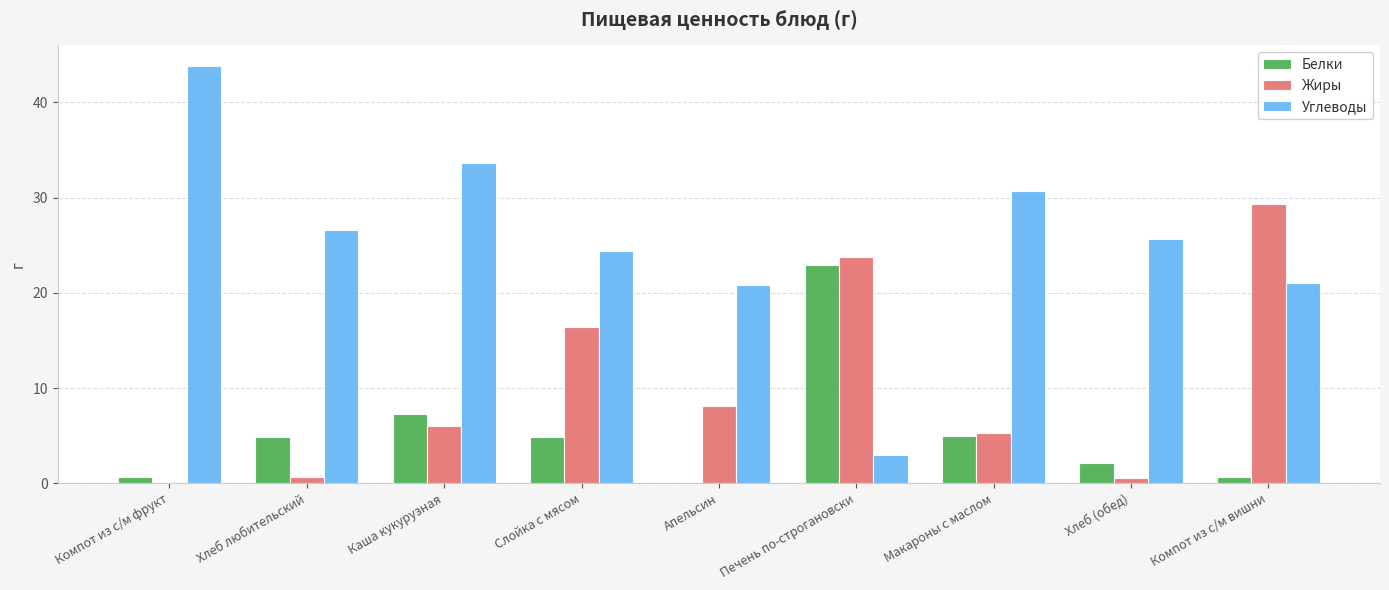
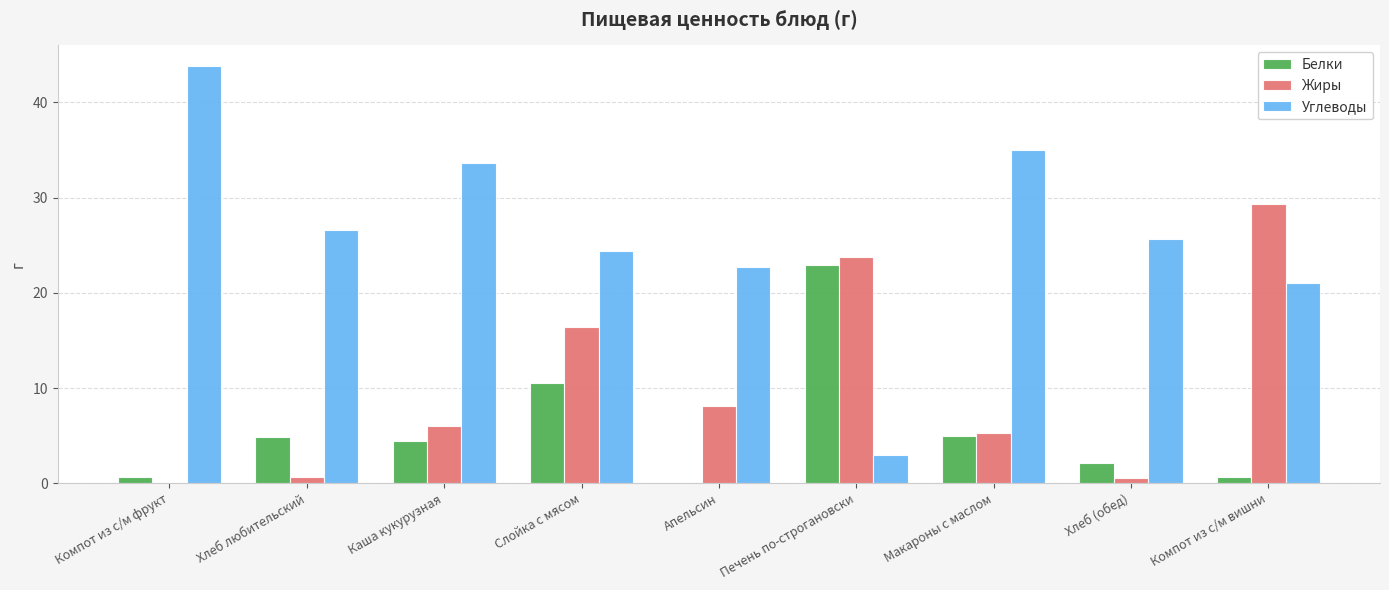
Белки, Каша кукурузная: 7 -> 4
Белки, Слойка с мясом: 5 -> 11
Углеводы, Апельсин: 21 -> 23
Углеводы, Макароны с маслом: 31 -> 35
